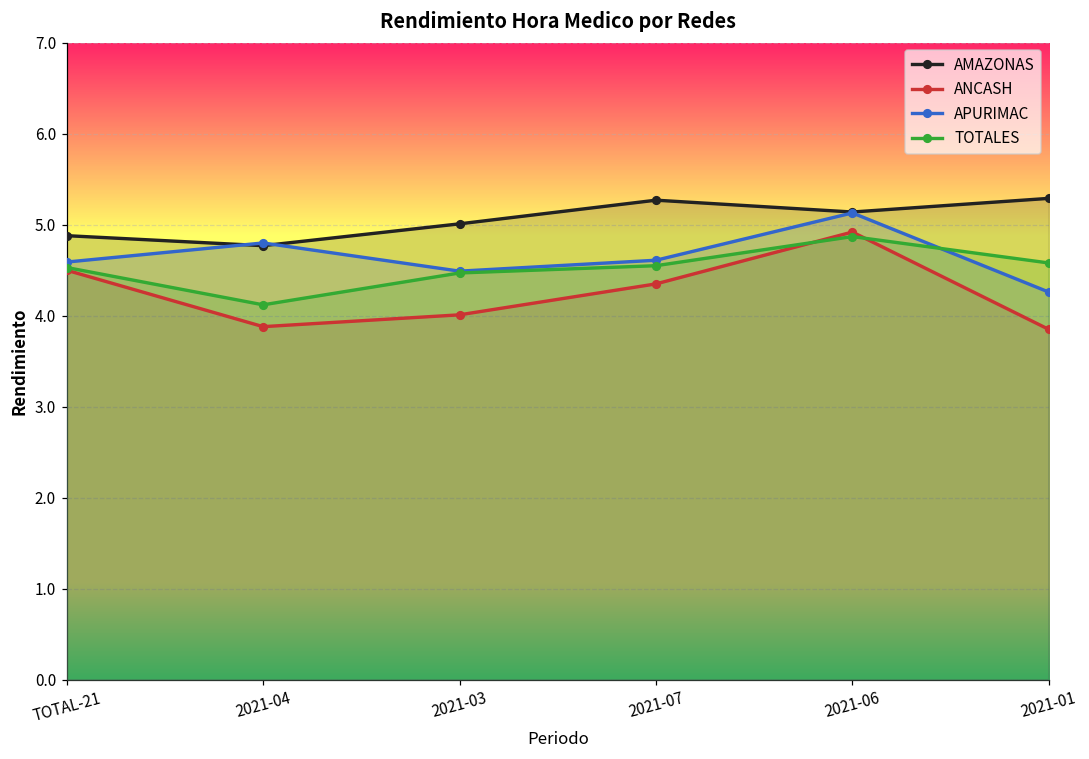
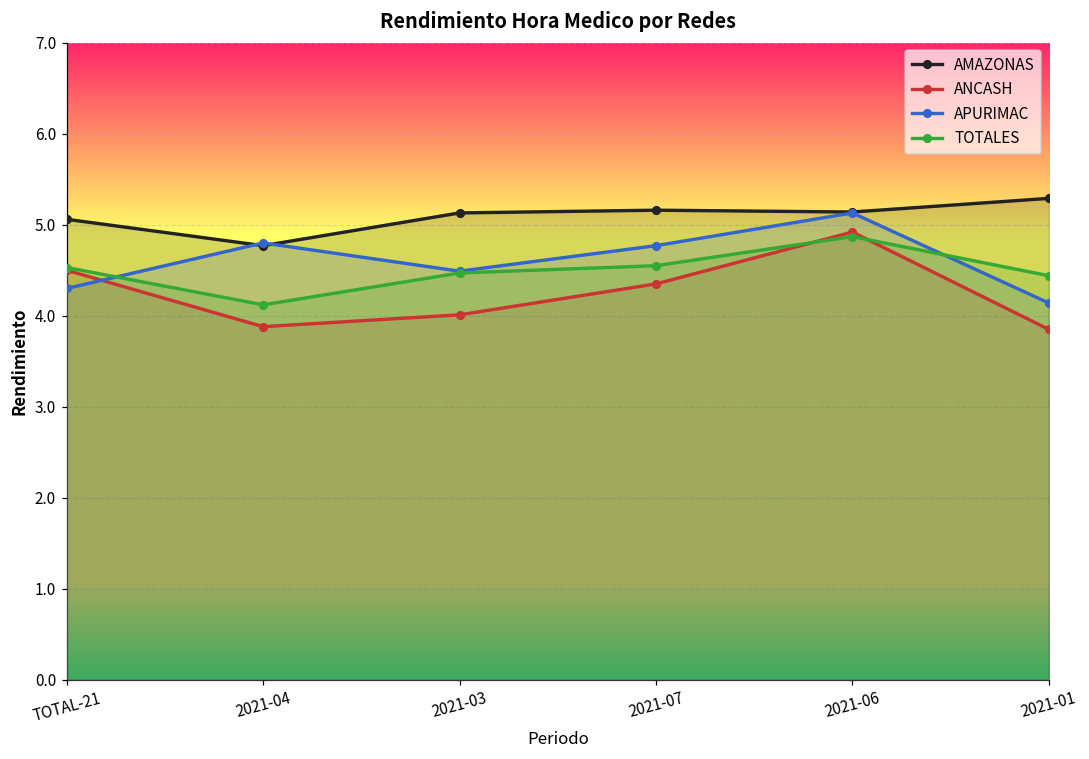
AMAZONAS, TOTAL-21: 4.9 -> 5.1
APURIMAC, TOTAL-21: 4.6 -> 4.3
AMAZONAS, 2021-03: 5.0 -> 5.1
AMAZONAS, 2021-07: 5.3 -> 5.2
APURIMAC, 2021-07: 4.6 -> 4.8
APURIMAC, 2021-01: 4.3 -> 4.1
TOTALES, 2021-01: 4.6 -> 4.4
